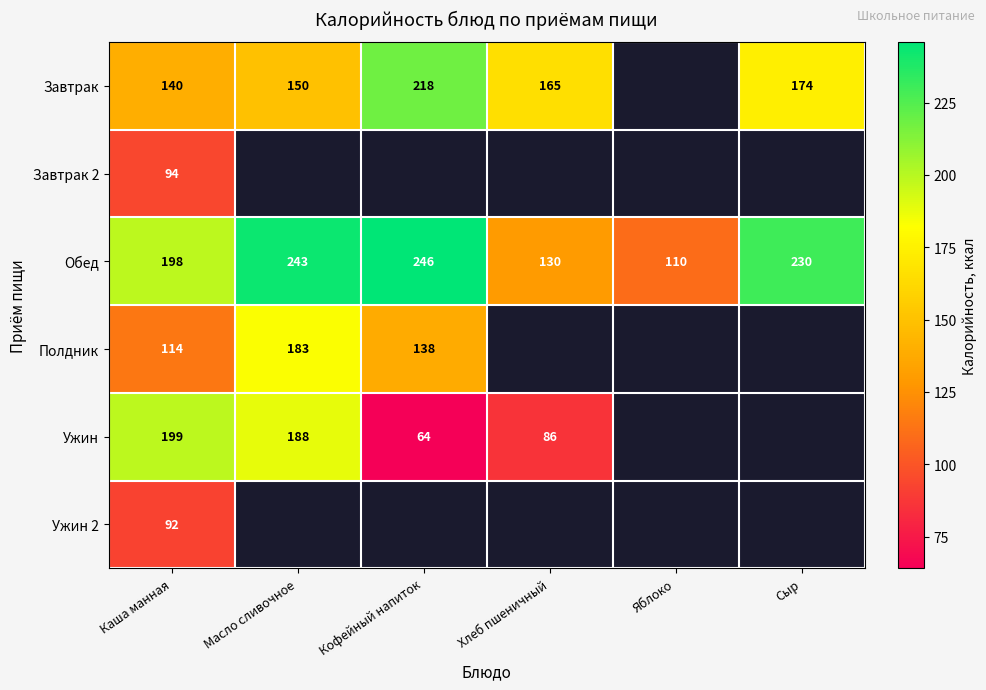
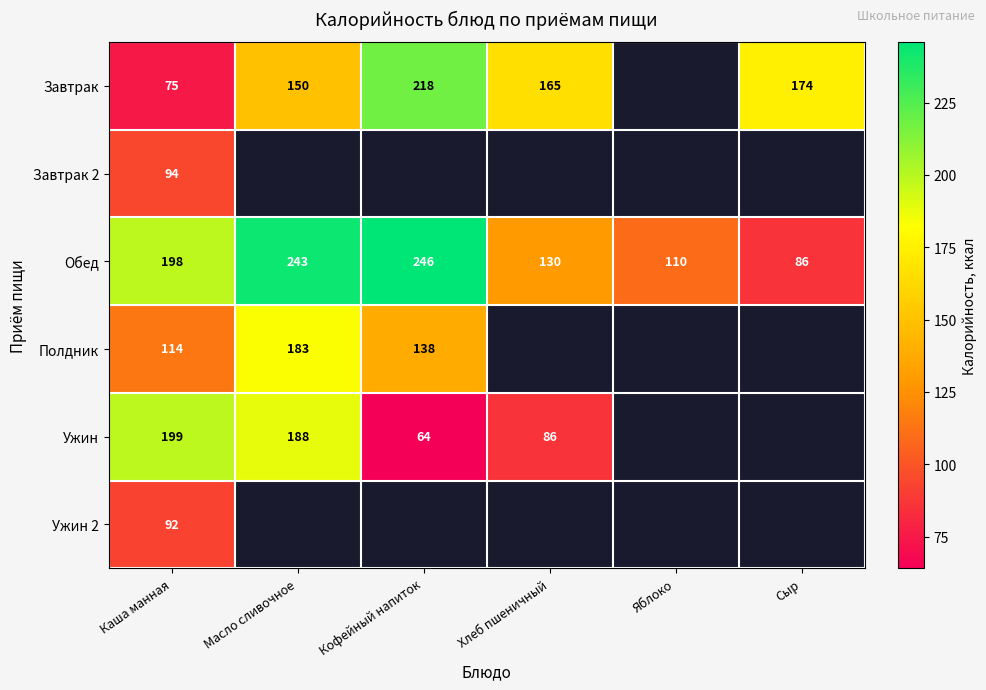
Завтрак, Каша манная: 140 -> 75
Обед, Сыр: 230 -> 86
